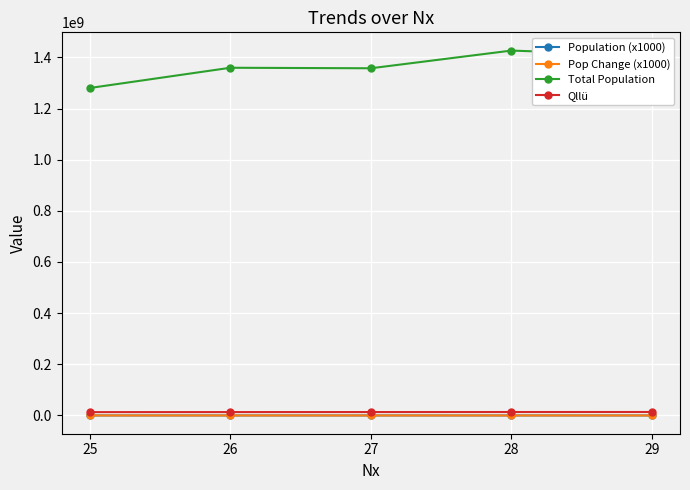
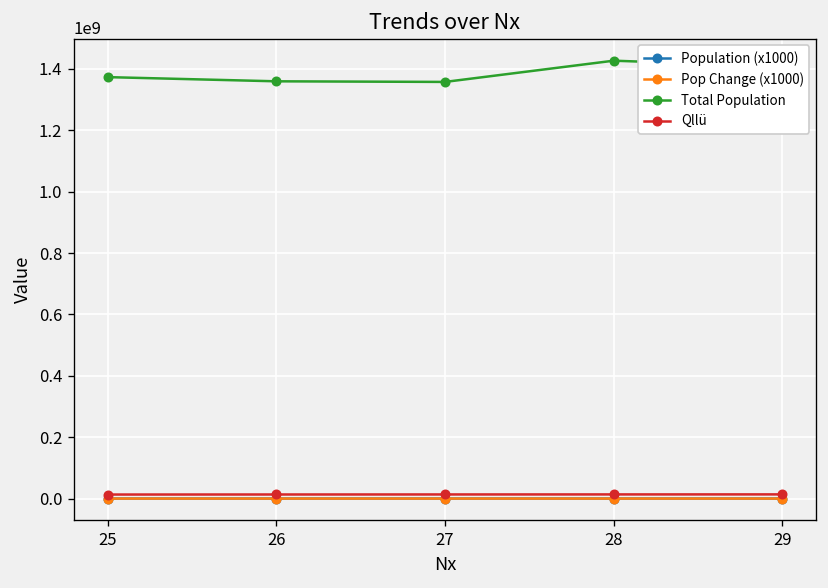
Total Population, 25: 1280000000 -> 1370000000
